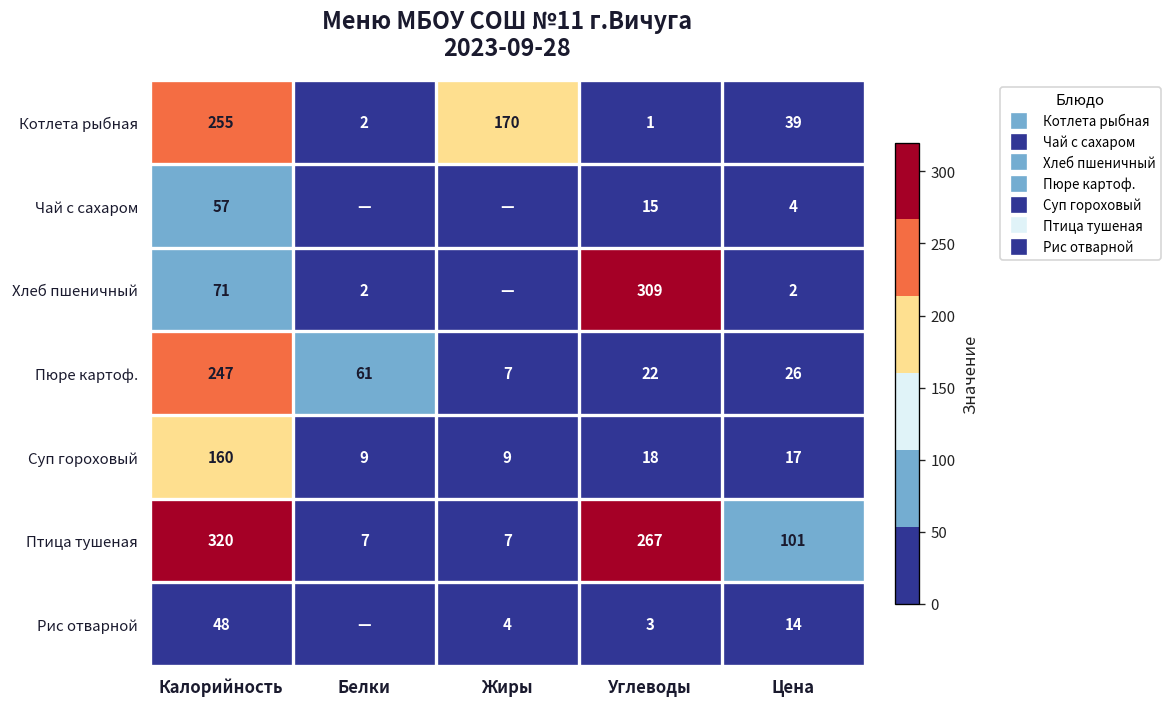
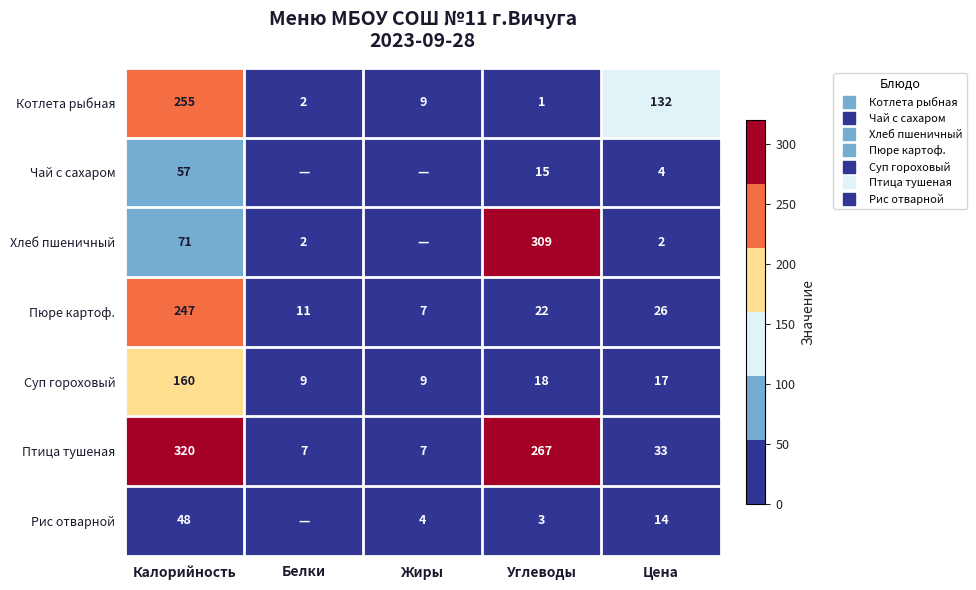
Котлета рыбная, Жиры: 170 -> 9
Котлета рыбная, Цена: 39 -> 132
Пюре картоф., Белки: 61 -> 11
Птица тушеная, Цена: 101 -> 33
